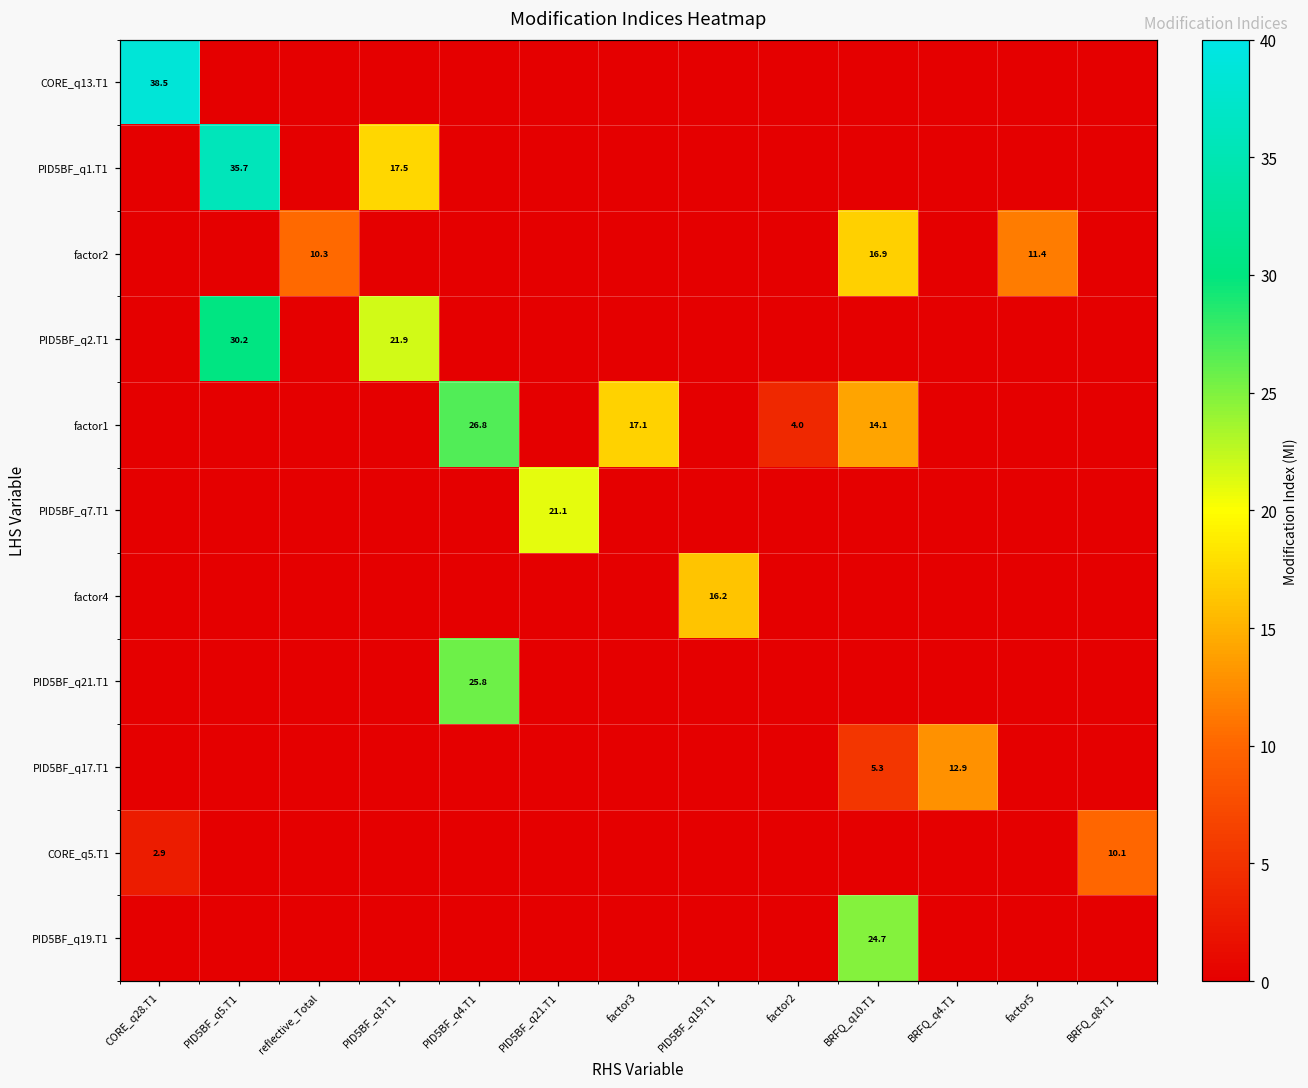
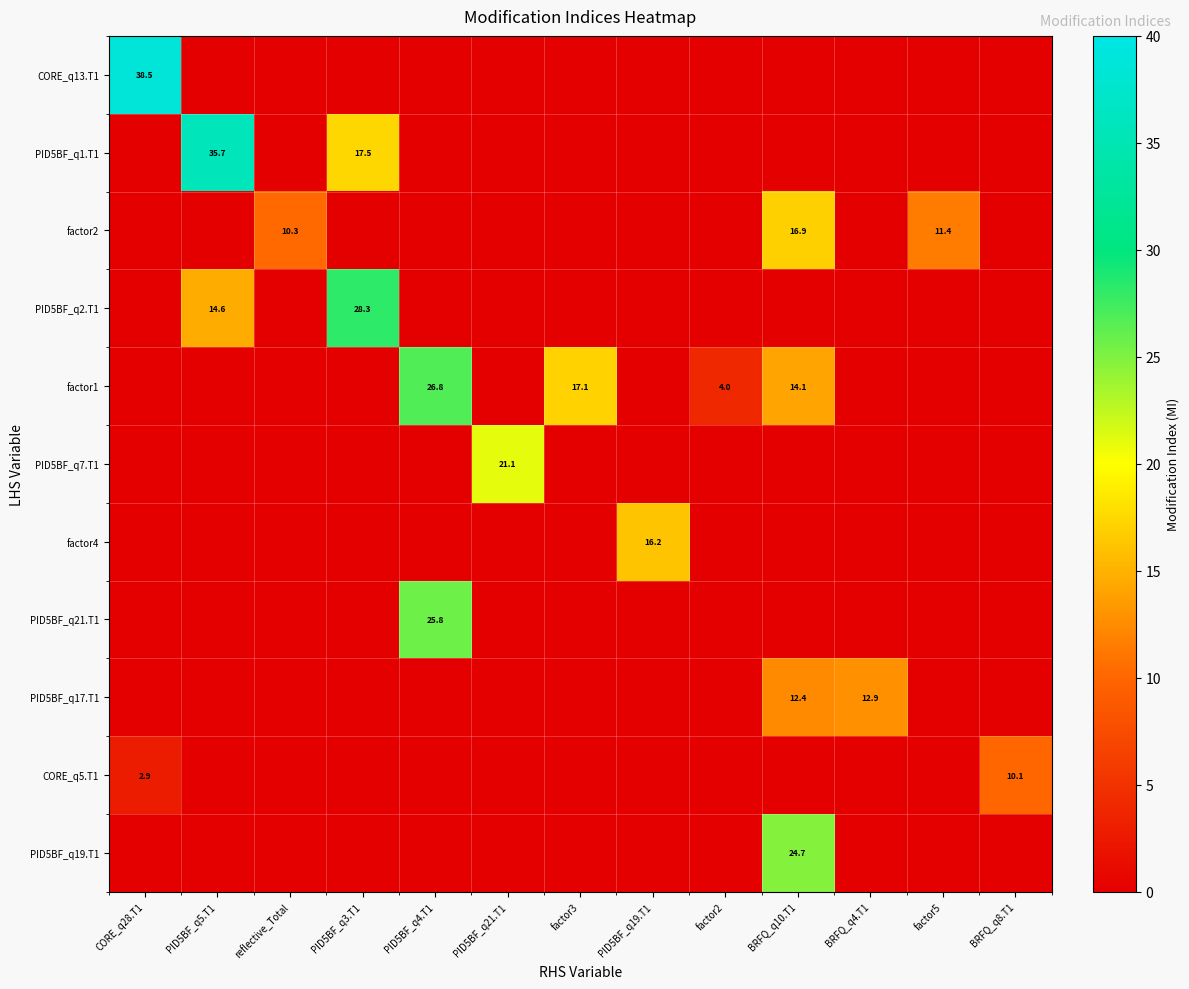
PID5BF_q2.T1, PID5BF_q5.T1: 30.2 -> 14.6
PID5BF_q2.T1, PID5BF_q3.T1: 21.9 -> 28.3
PID5BF_q17.T1, BRFQ_q10.T1: 5.3 -> 12.4
